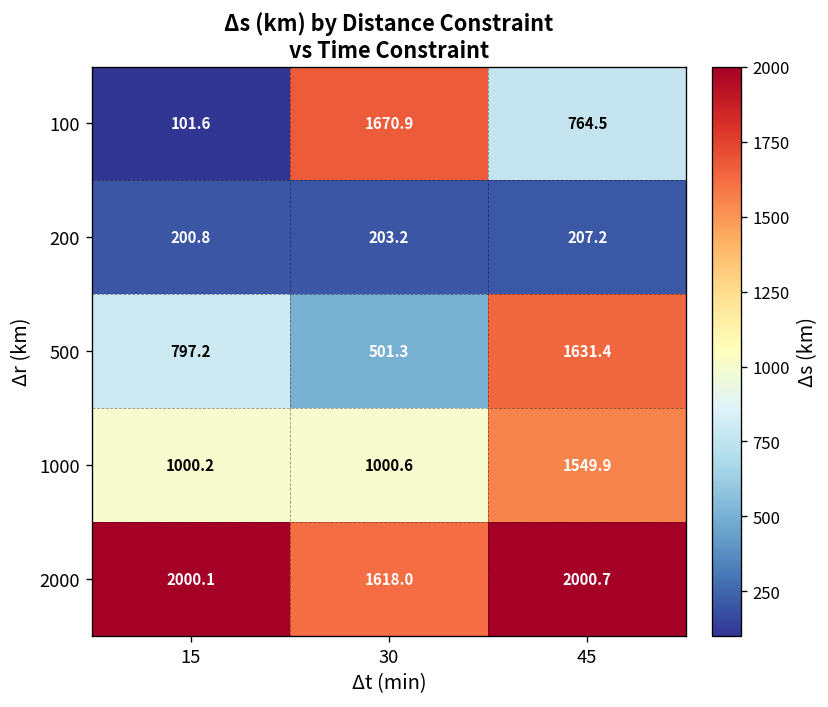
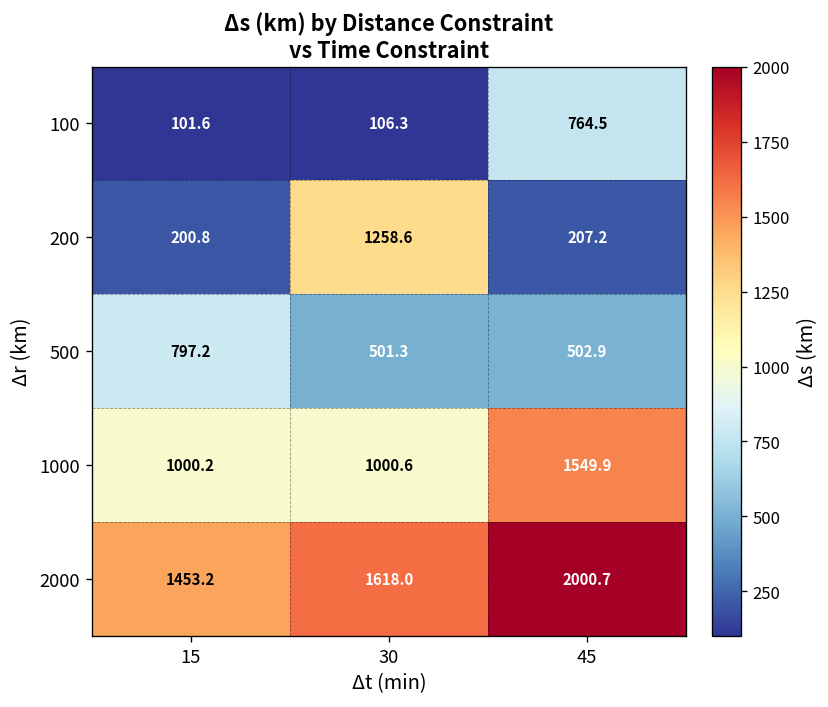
100, 30: 1670.9 -> 106.3
200, 30: 203.2 -> 1258.6
500, 45: 1631.4 -> 502.9
2000, 15: 2000.1 -> 1453.2
